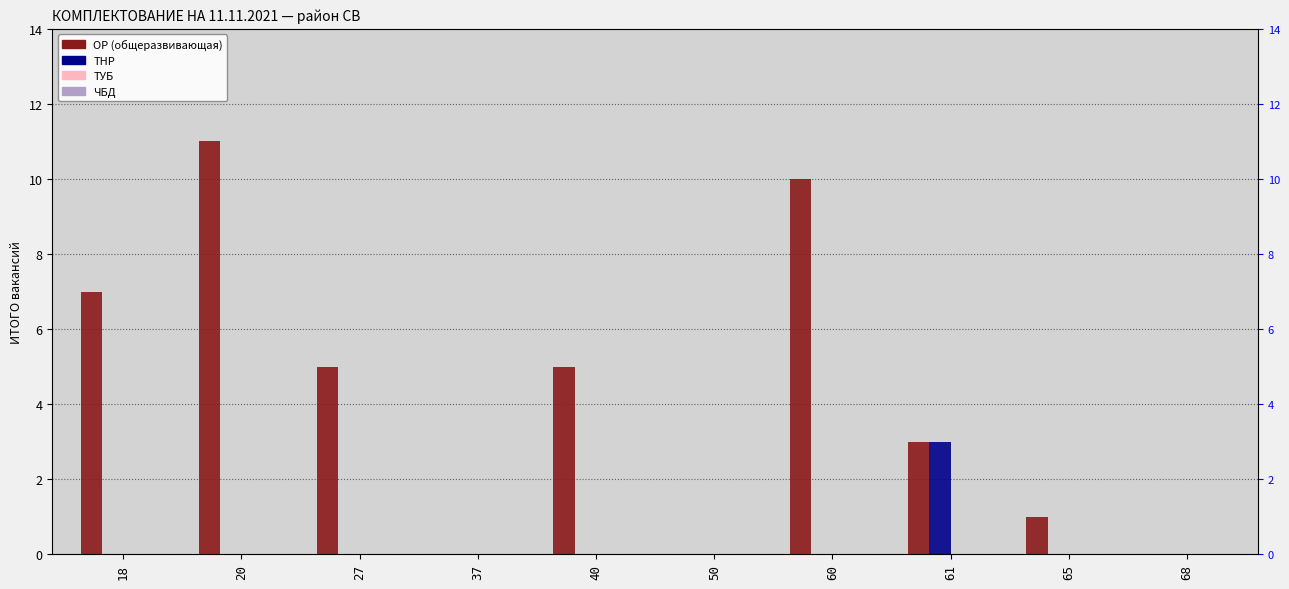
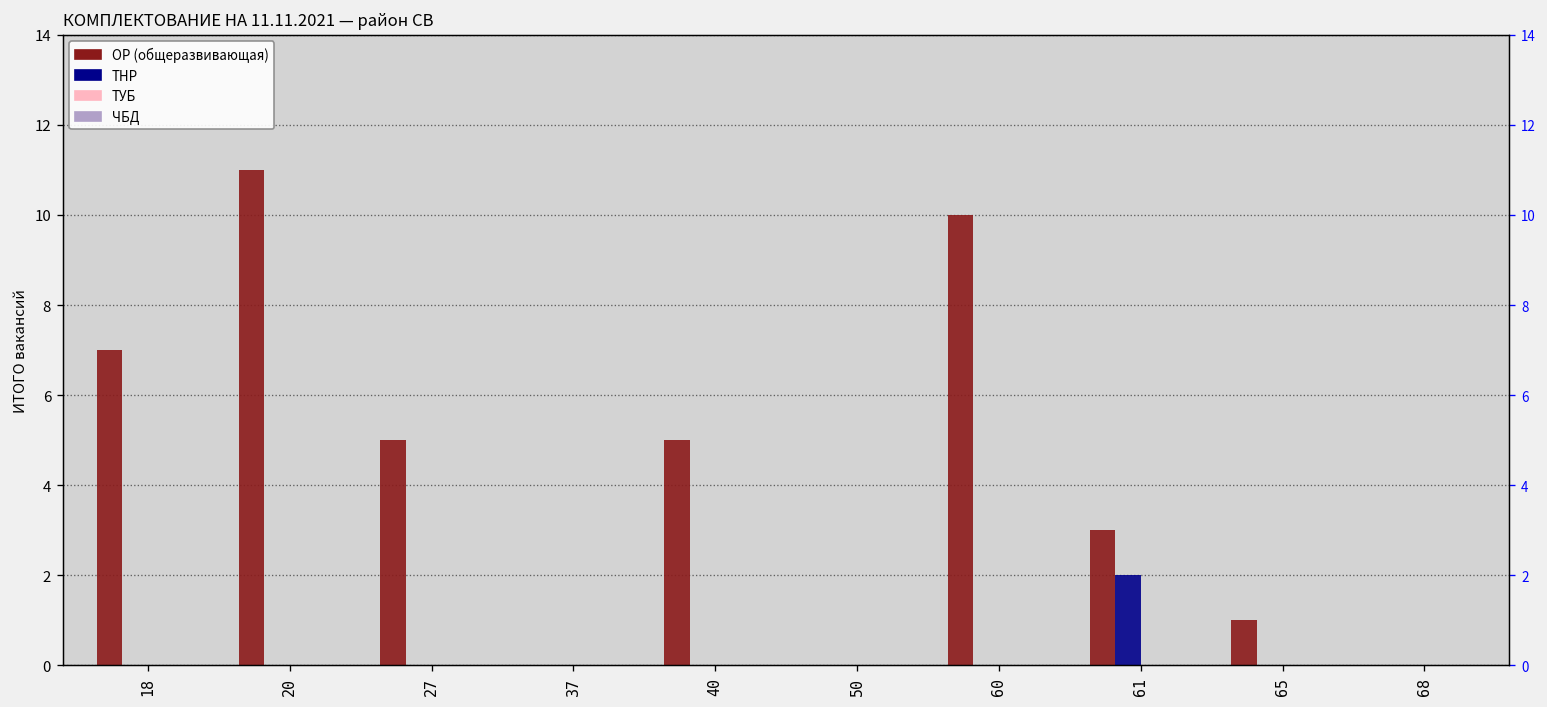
ТНР, 61: 3 -> 2
